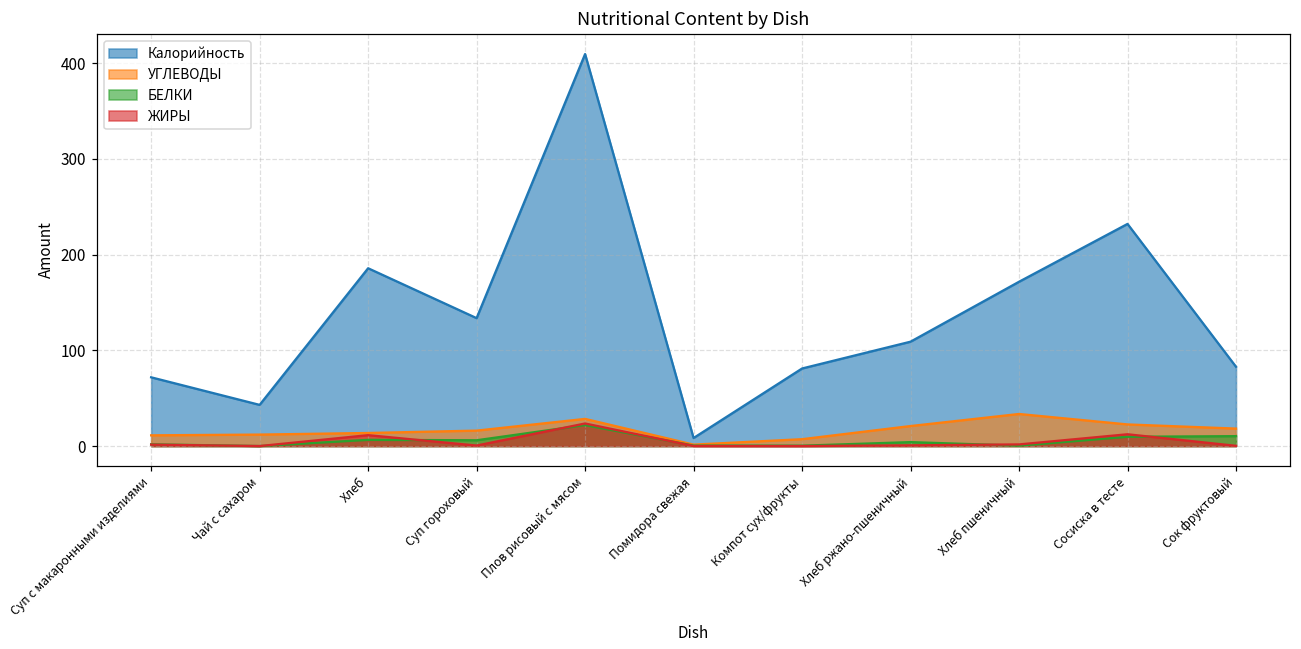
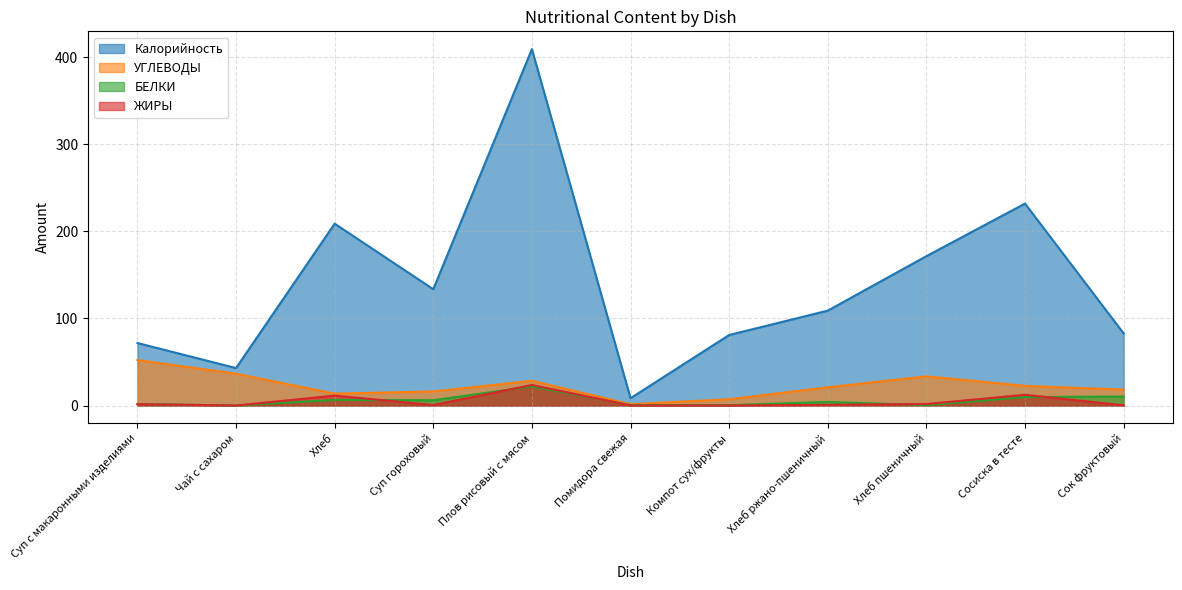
УГЛЕВОДЫ, Суп с макаронными изделиями: 10 -> 50
УГЛЕВОДЫ, Чай с сахаром: 10 -> 40
Калорийность, Хлеб: 190 -> 210
